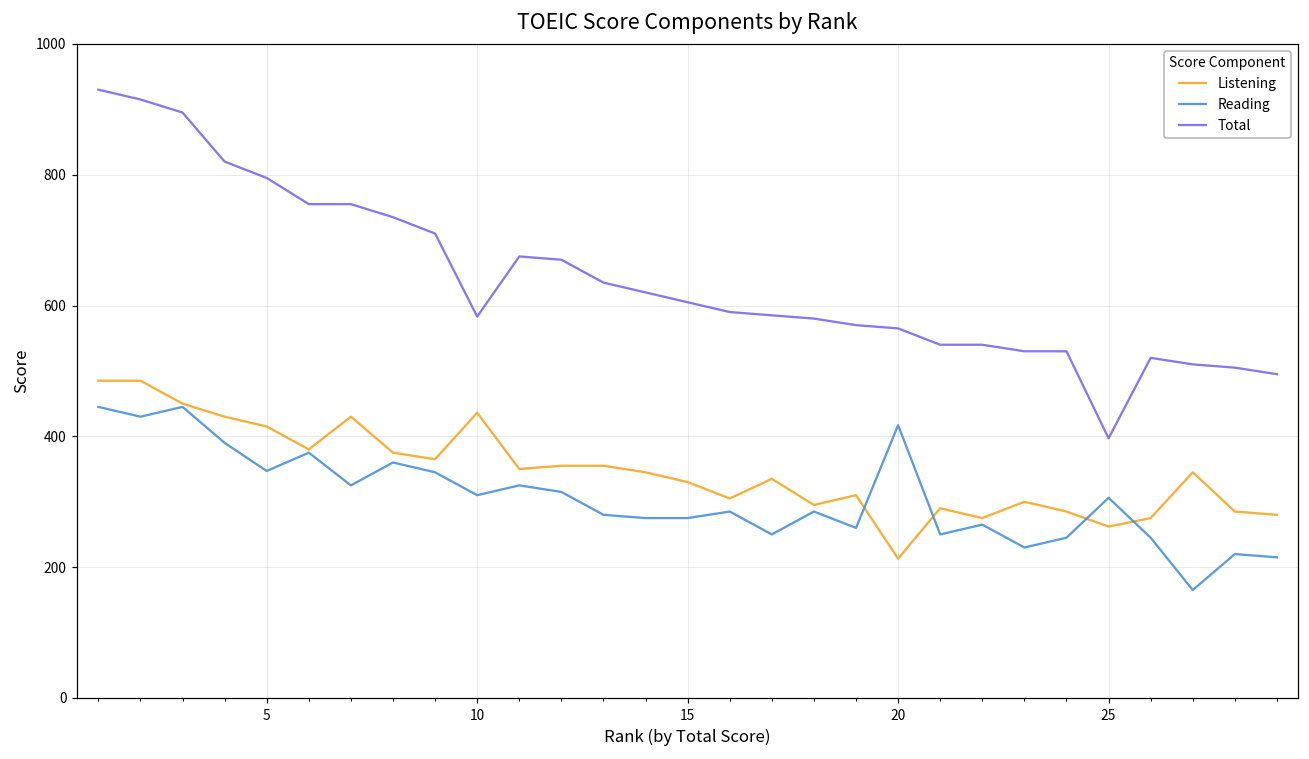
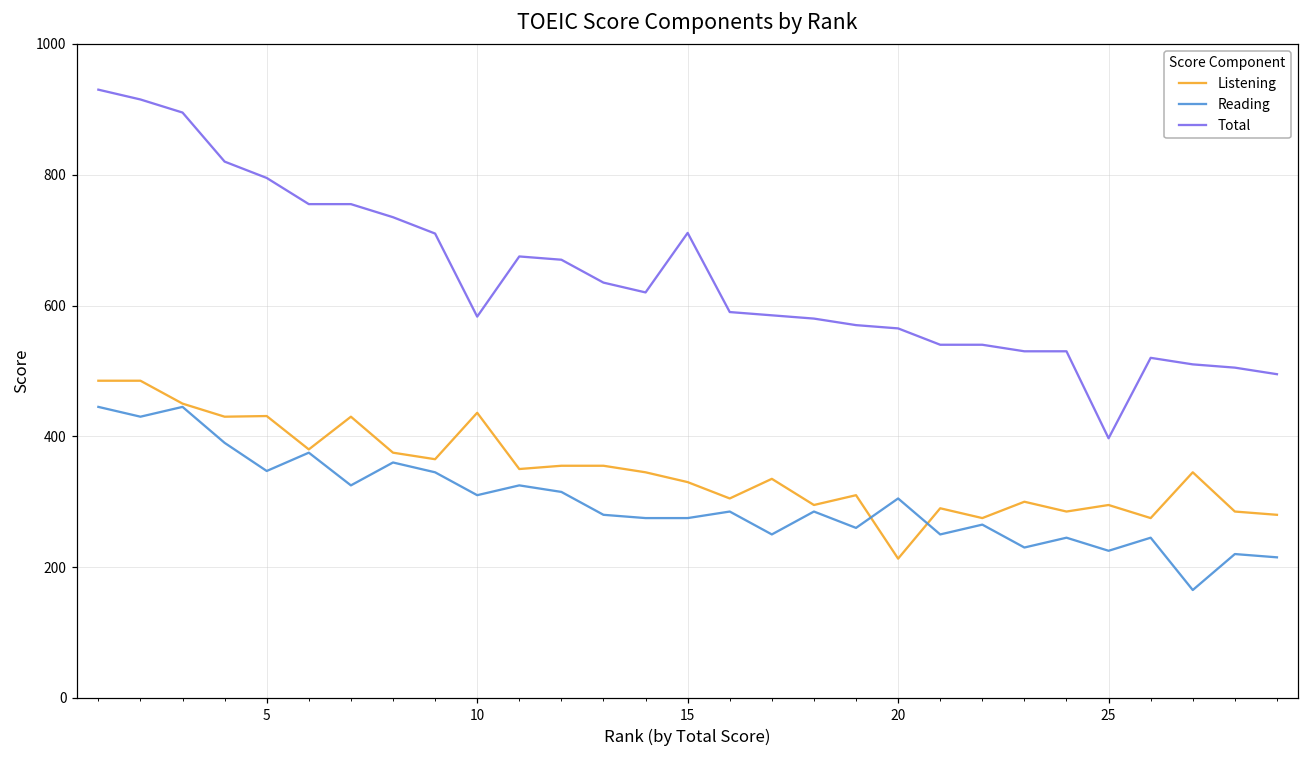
Listening, 5: 420 -> 430
Total, 15: 610 -> 710
Reading, 20: 420 -> 310
Listening, 25: 260 -> 300
Reading, 25: 310 -> 230
